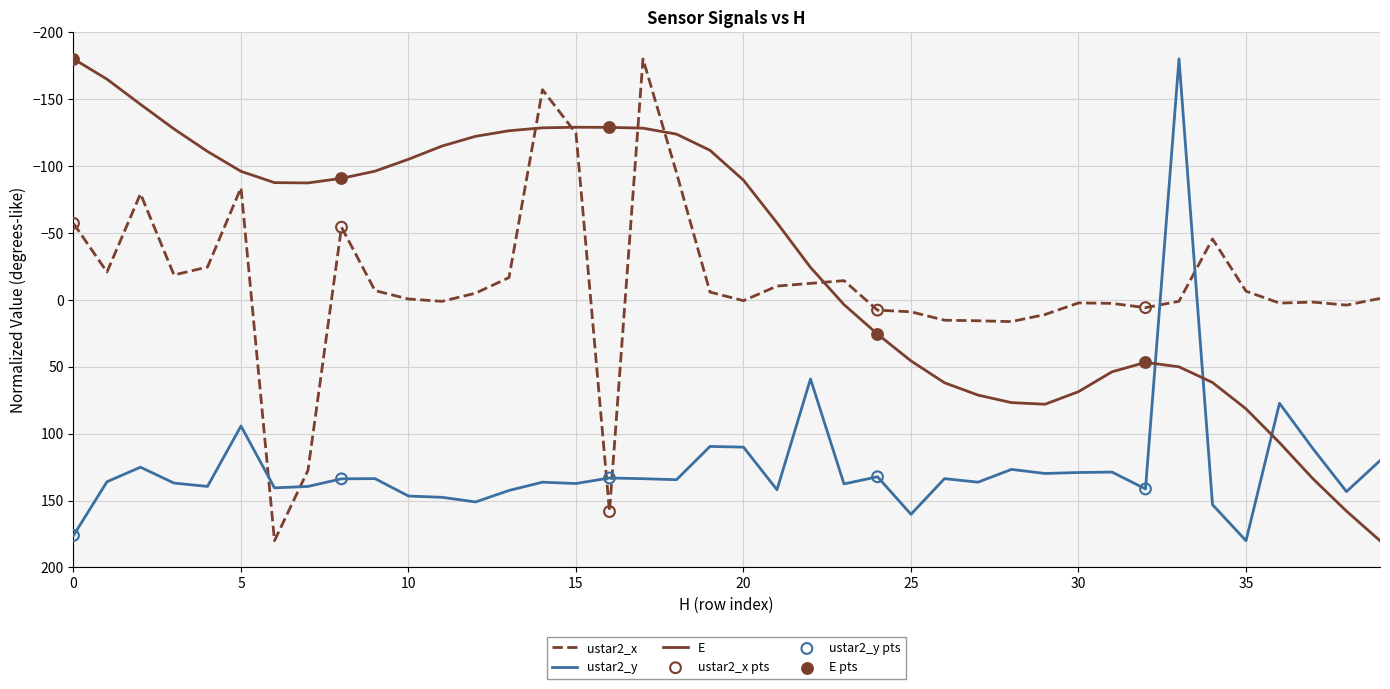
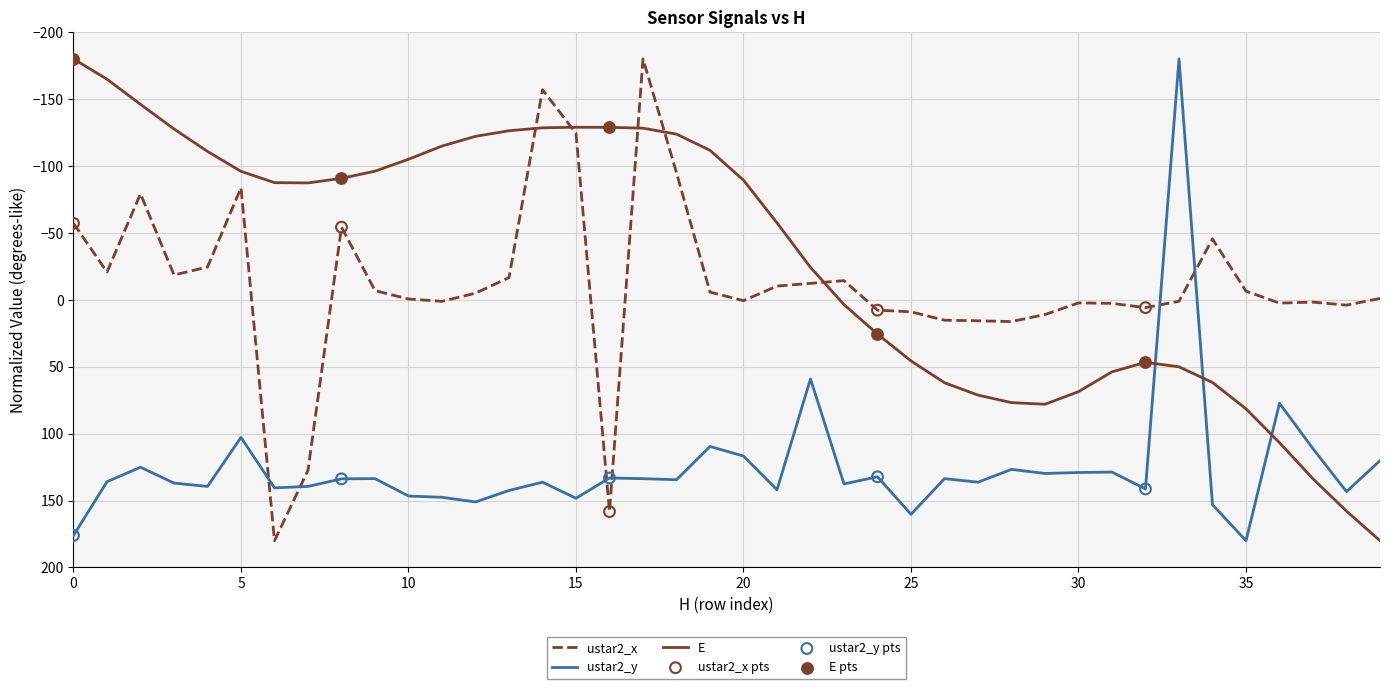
ustar2_y, 5: 94 -> 103
ustar2_y, 15: 137 -> 148
ustar2_y, 20: 110 -> 117
